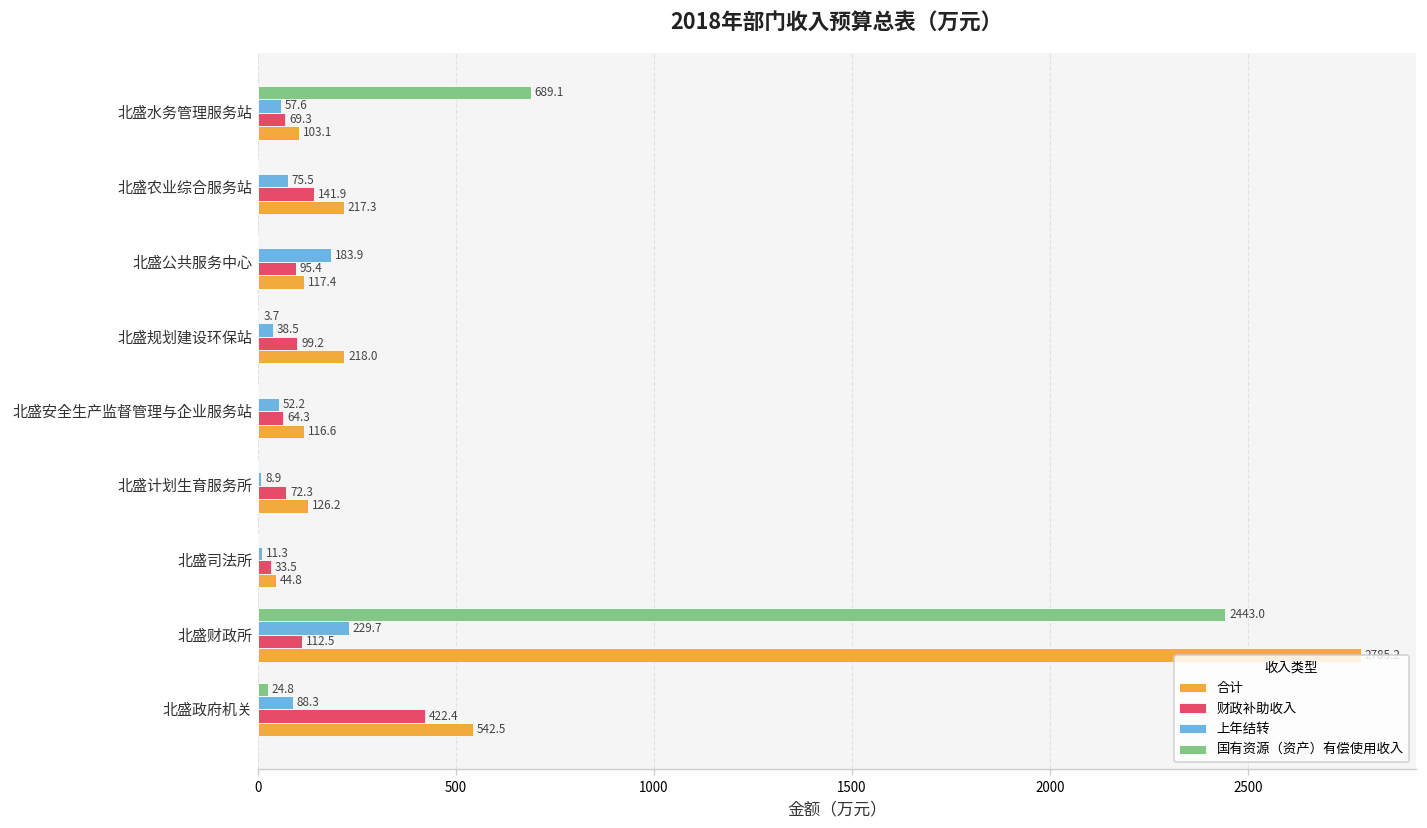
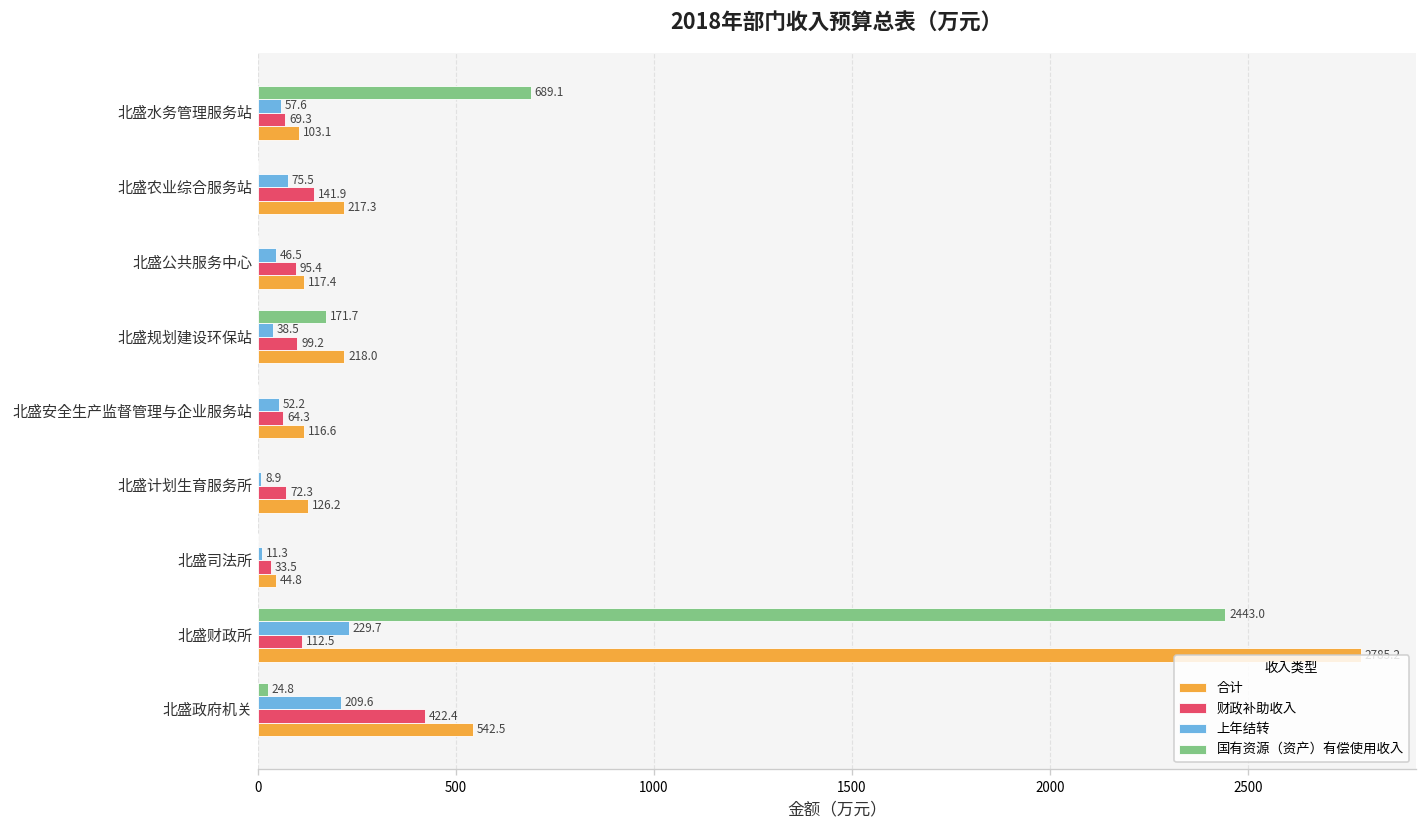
上年结转, 北盛公共服务中心: 183.9 -> 46.5
国有资源（资产）有偿使用收入, 北盛规划建设环保站: 3.7 -> 171.7
上年结转, 北盛政府机关: 88.3 -> 209.6
